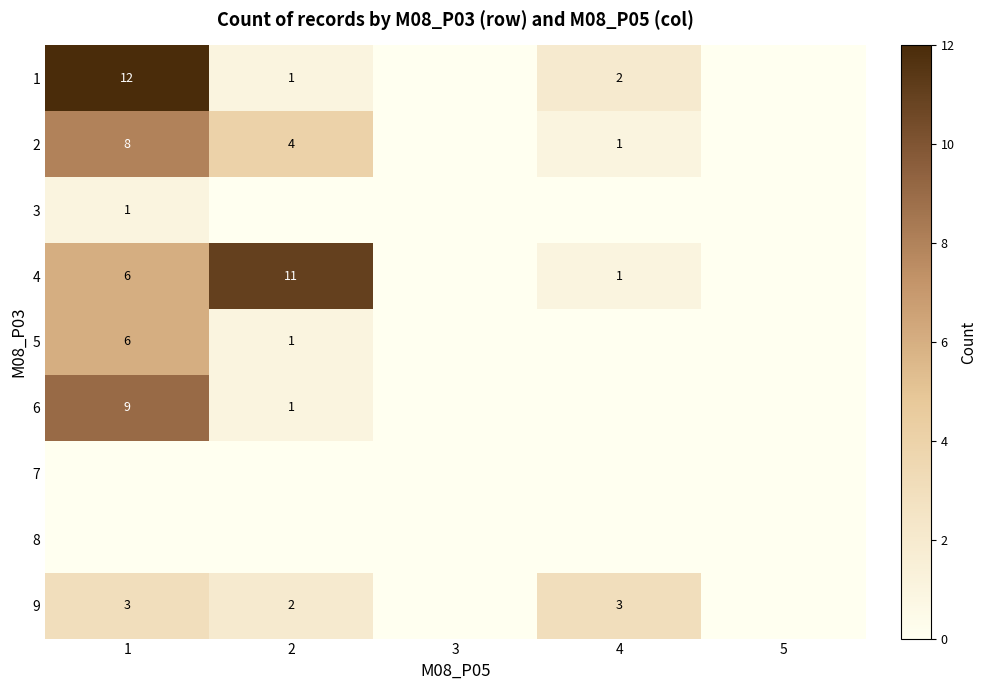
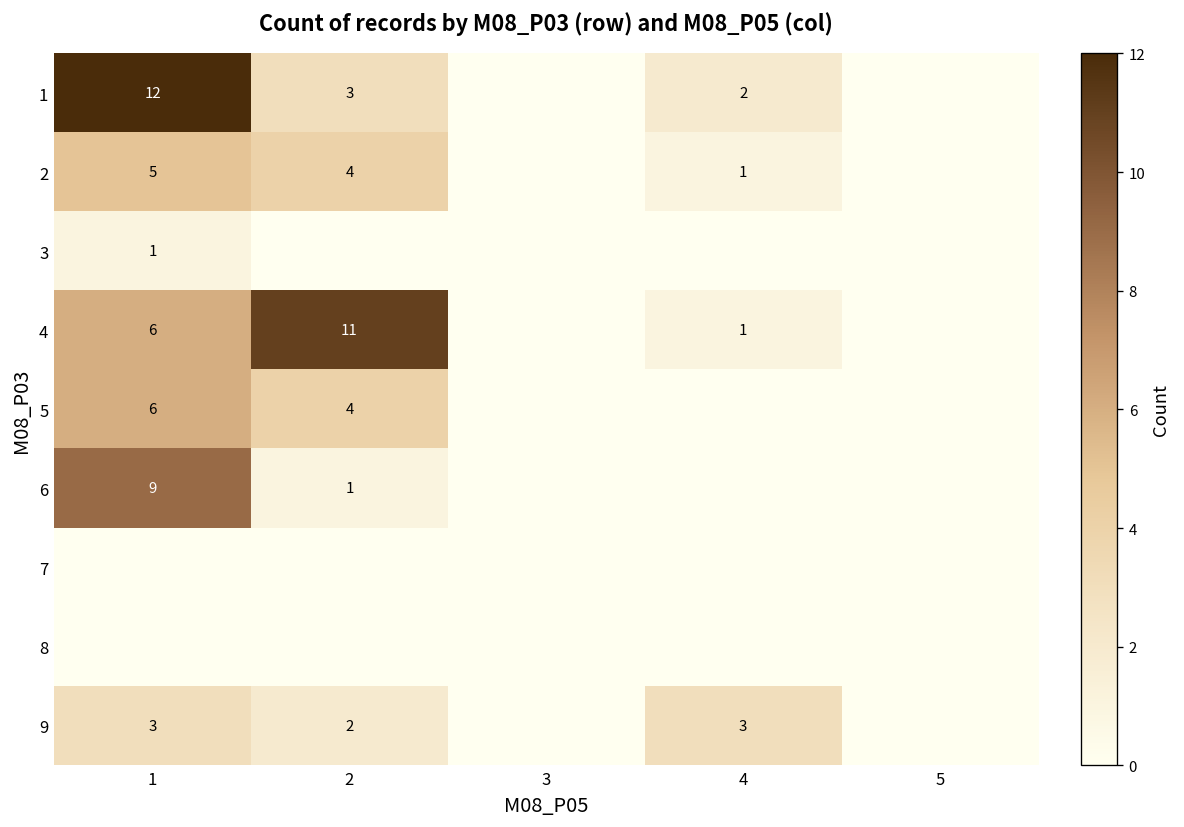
1, 2: 1 -> 3
2, 1: 8 -> 5
5, 2: 1 -> 4
